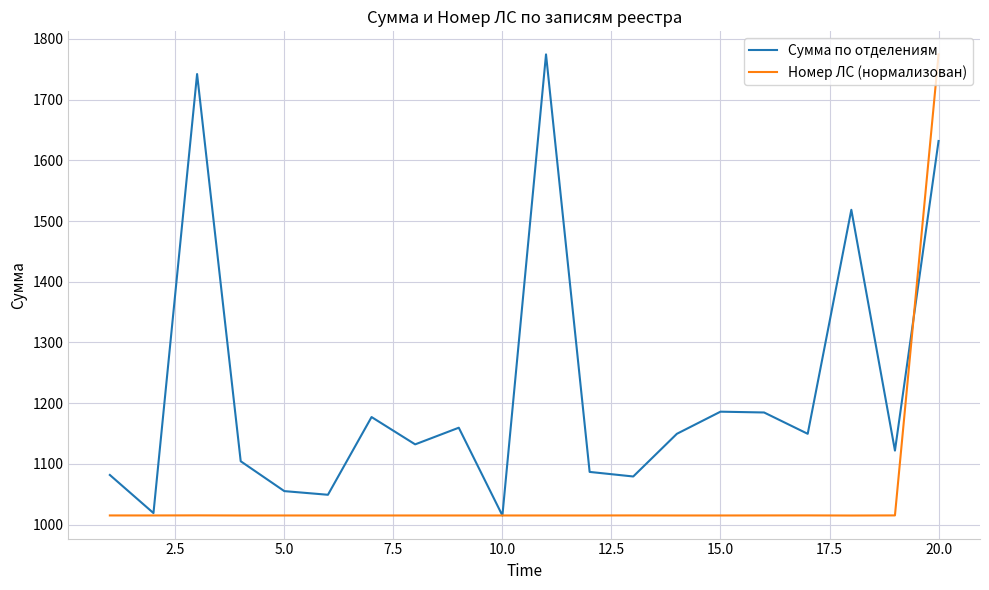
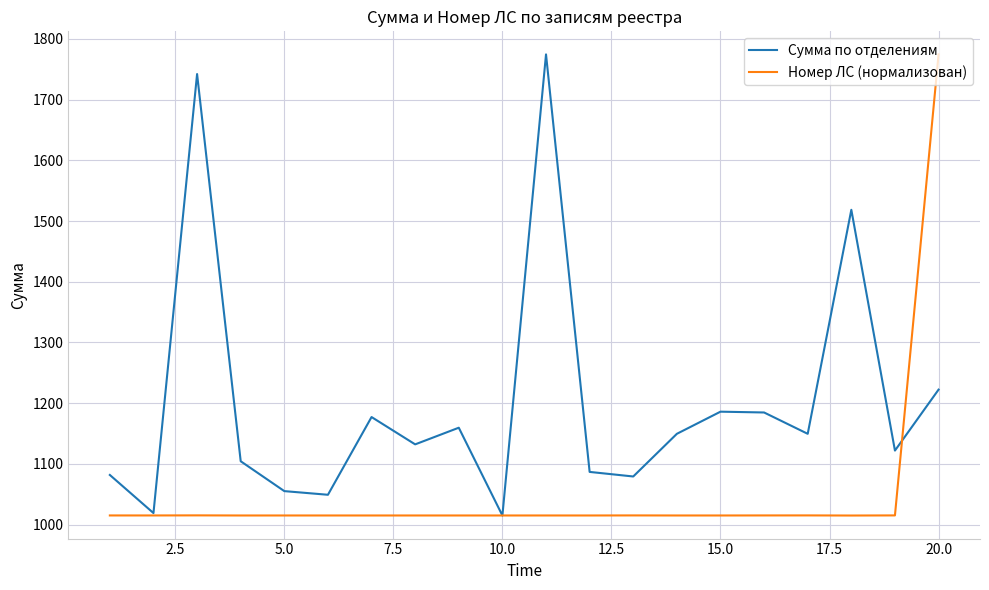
Сумма по отделениям, 20.0: 1630 -> 1220
